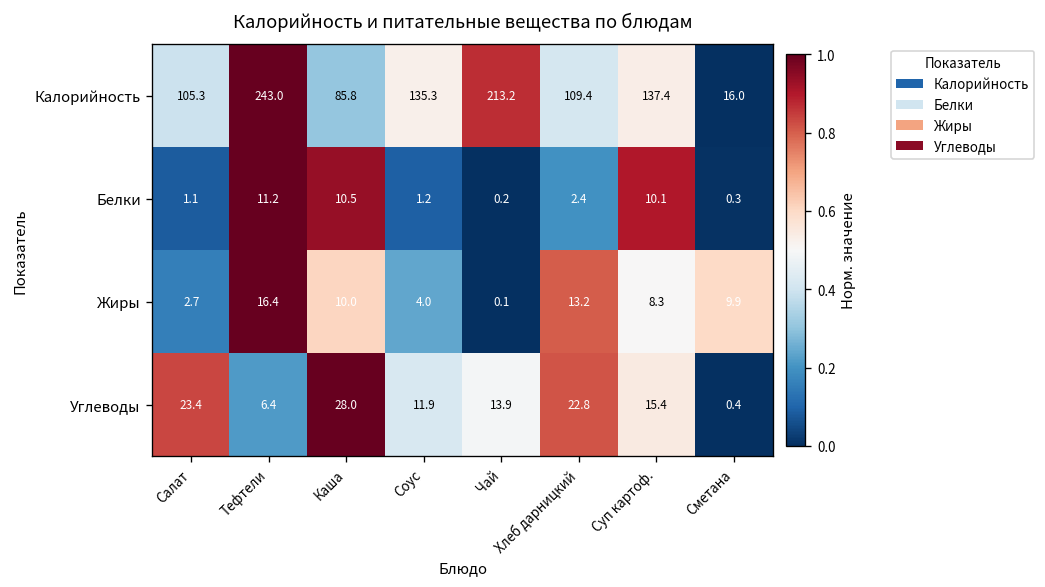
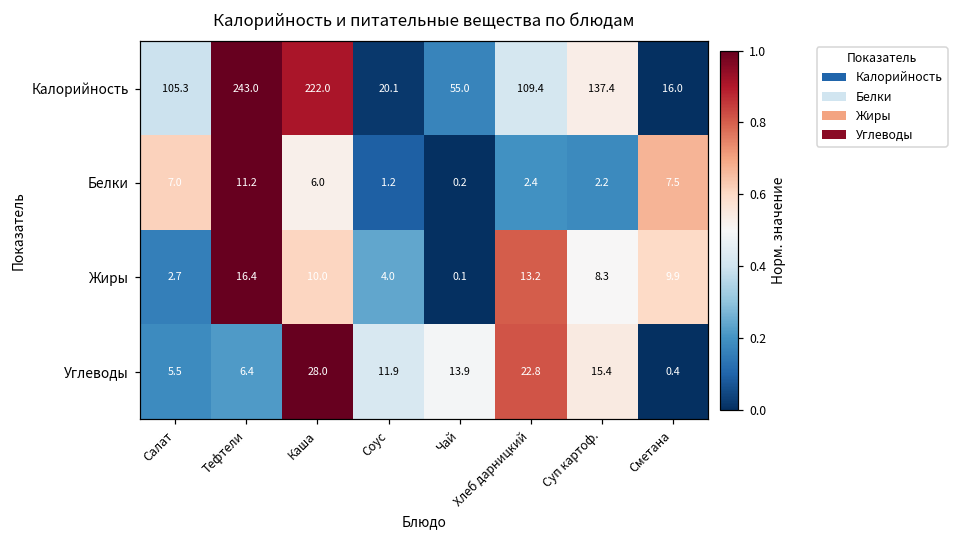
Калорийность, Каша: 85.8 -> 222.0
Калорийность, Соус: 135.3 -> 20.1
Калорийность, Чай: 213.2 -> 55.0
Белки, Салат: 1.1 -> 7.0
Белки, Каша: 10.5 -> 6.0
Белки, Суп картоф.: 10.1 -> 2.2
Белки, Сметана: 0.3 -> 7.5
Углеводы, Салат: 23.4 -> 5.5
